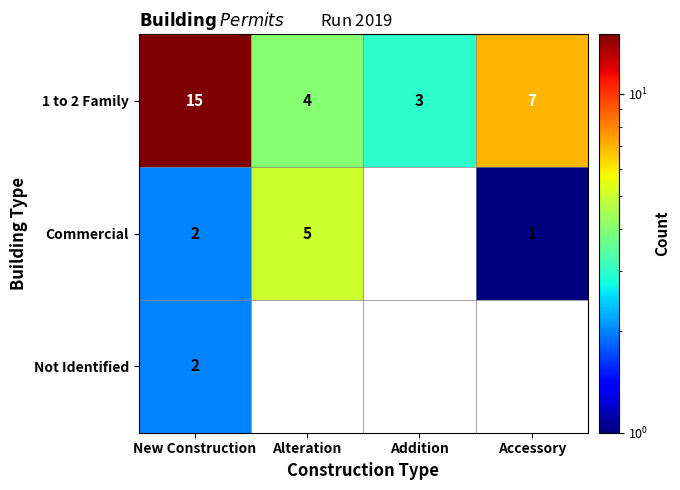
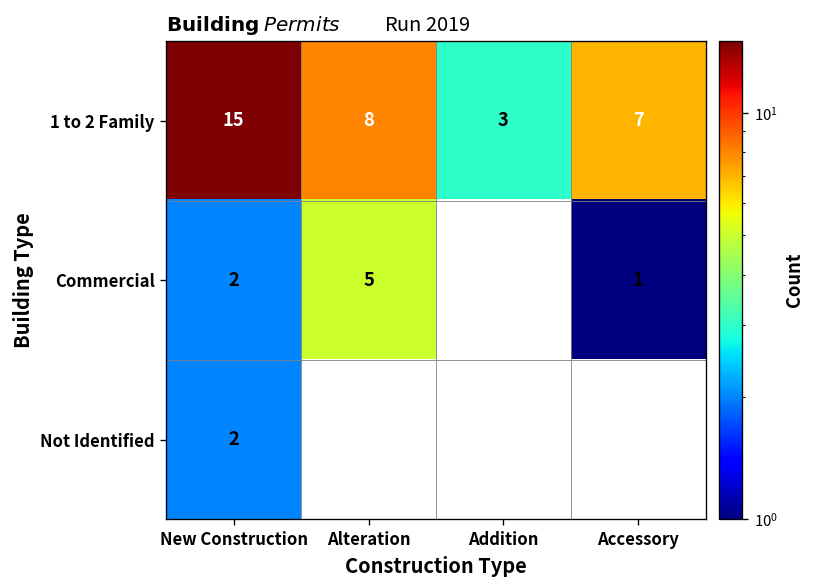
1 to 2 Family, Alteration: 4 -> 8
